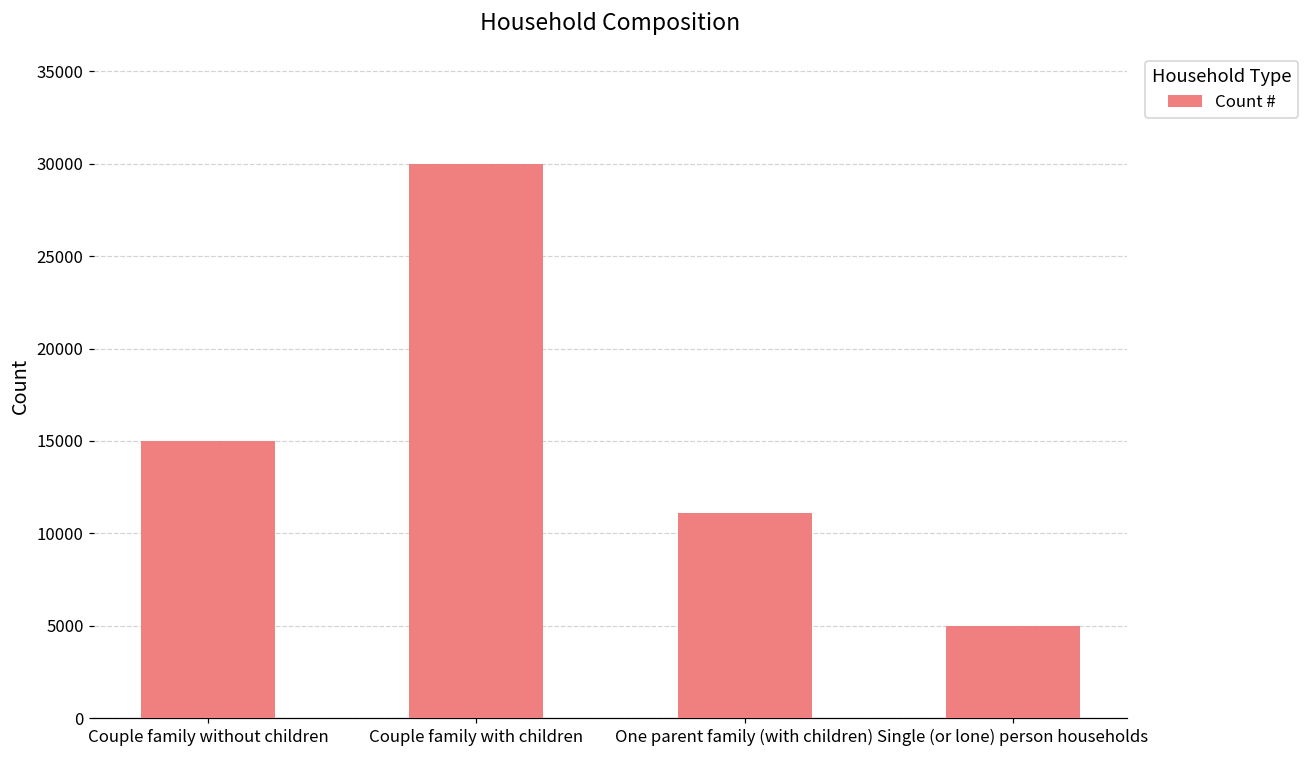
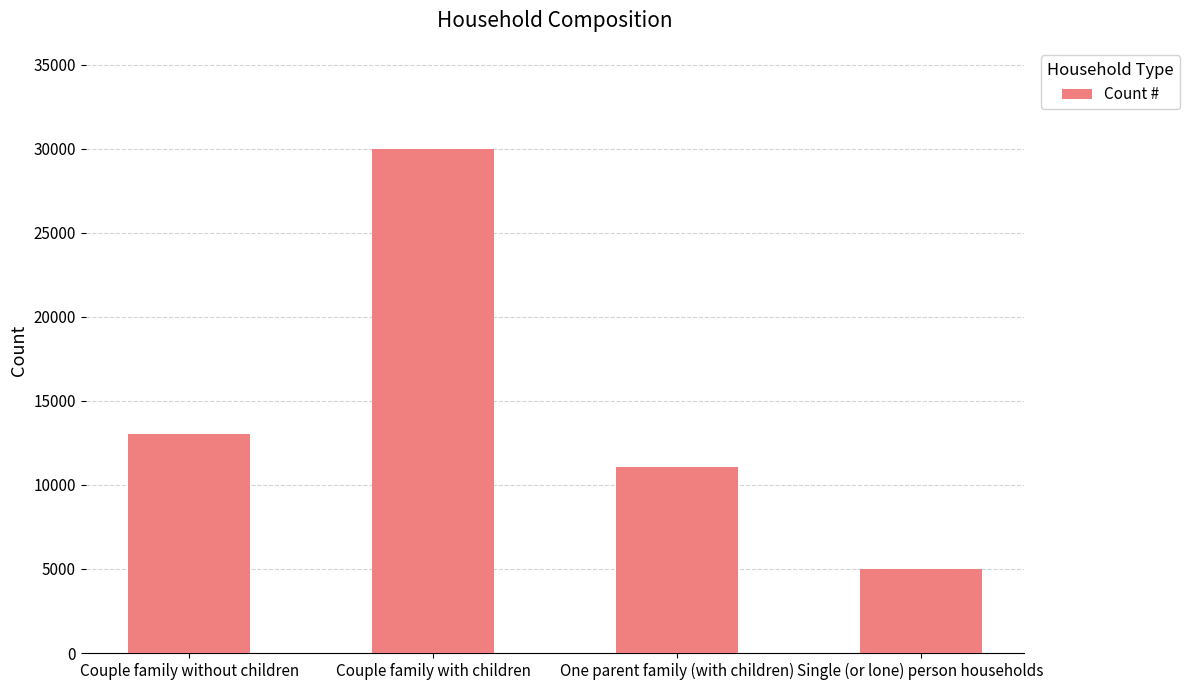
Couple family without children: 15000 -> 13000
